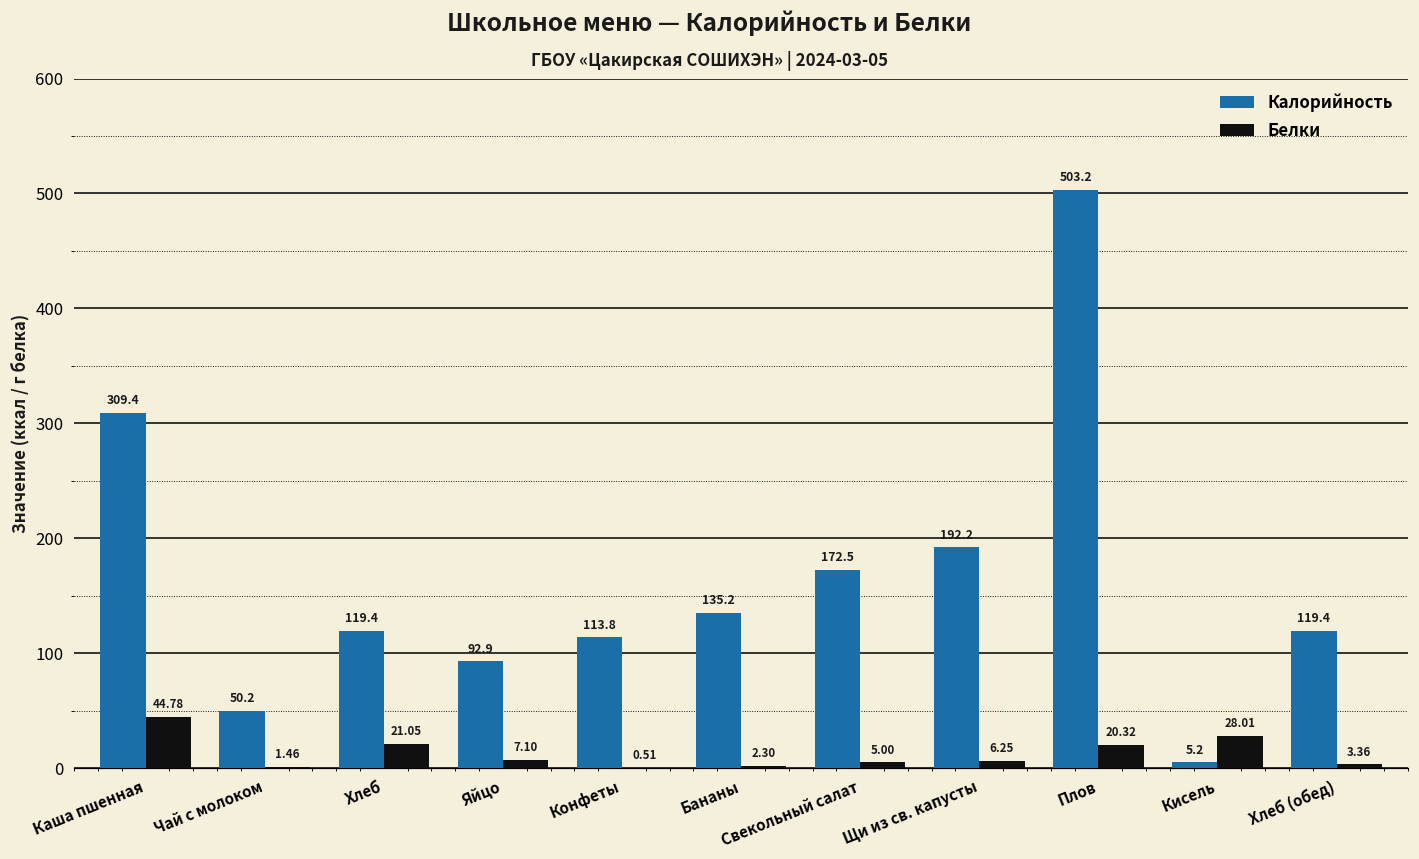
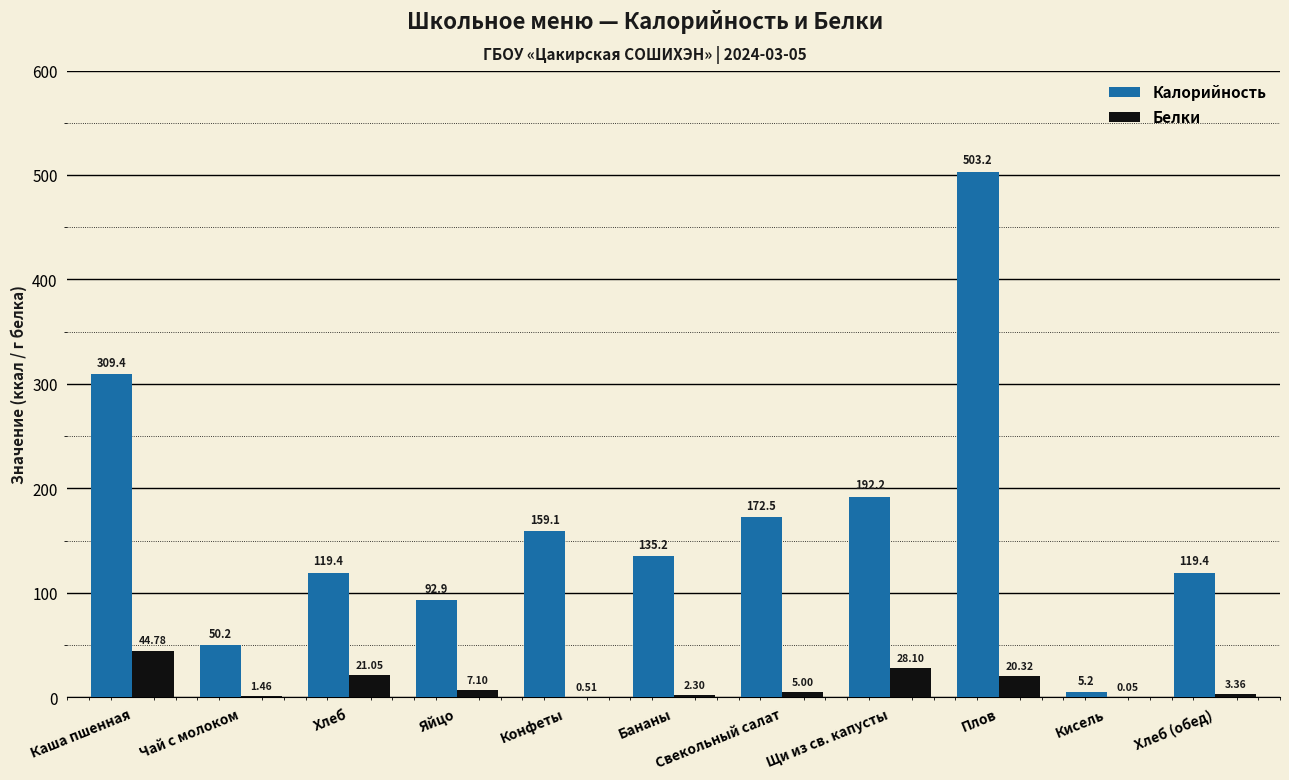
Калорийность, Конфеты: 113.8 -> 159.1
Белки, Щи из св. капусты: 6.25 -> 28.10
Белки, Кисель: 28.01 -> 0.05
